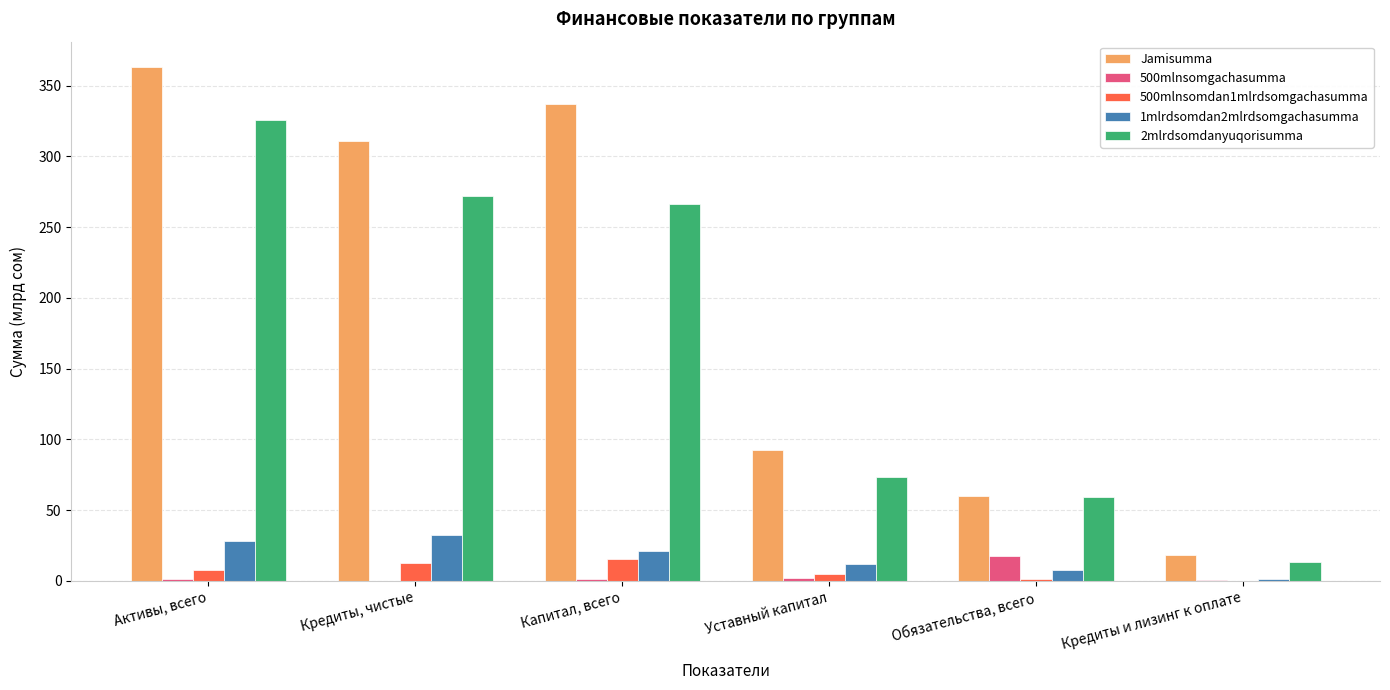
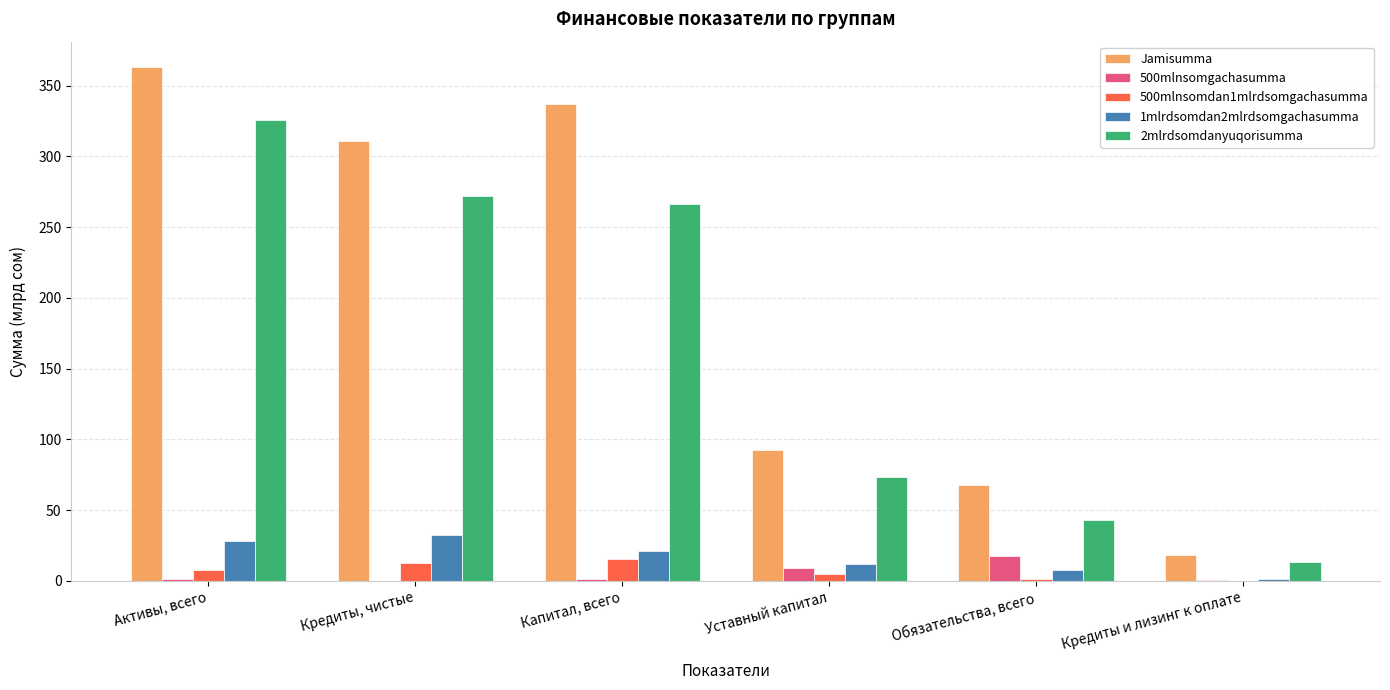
500mlnsomgachasumma, Уставный капитал: 2 -> 9
Jamisumma, Обязательства, всего: 60 -> 68
2mlrdsomdanyuqorisumma, Обязательства, всего: 60 -> 43
